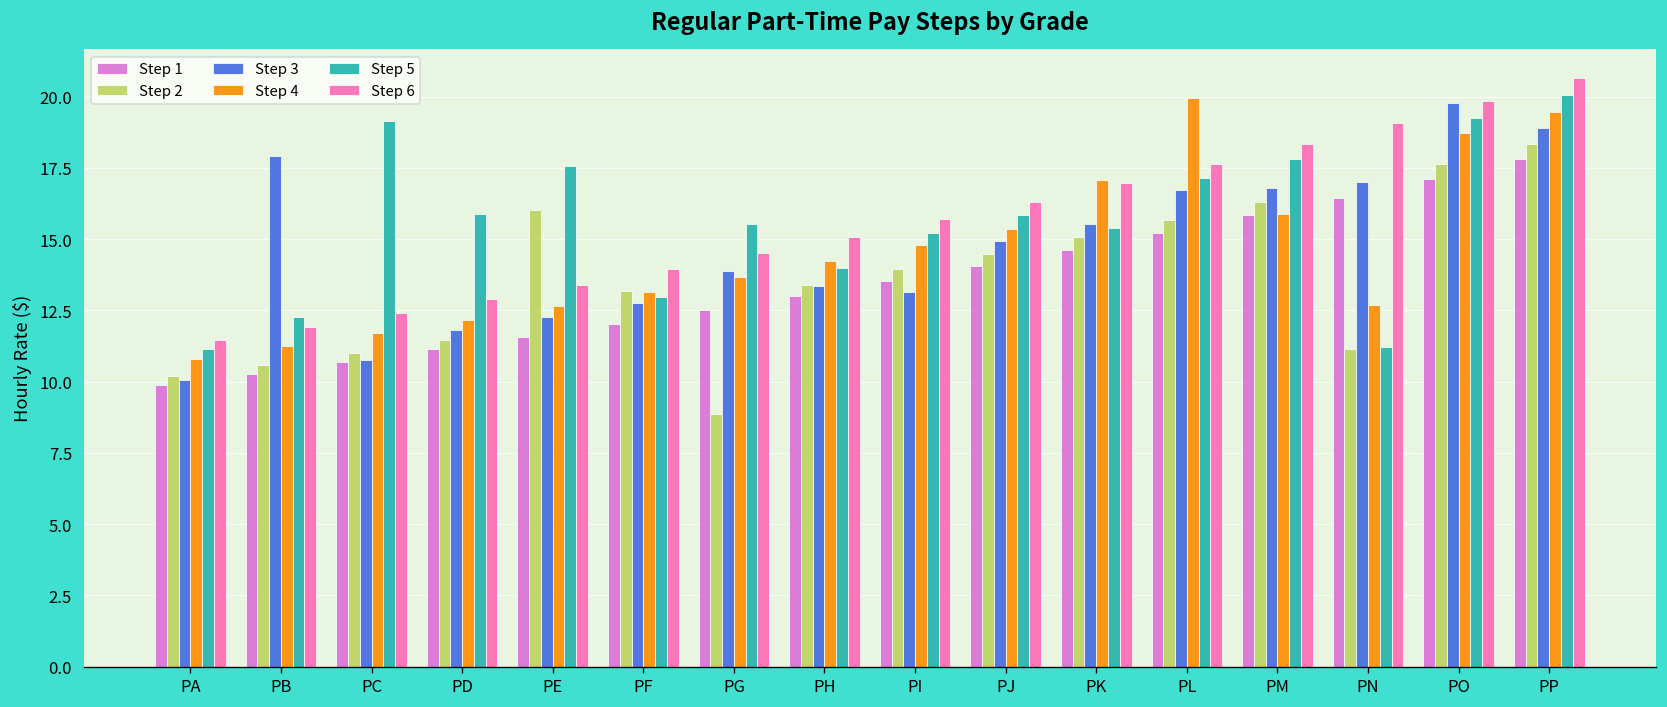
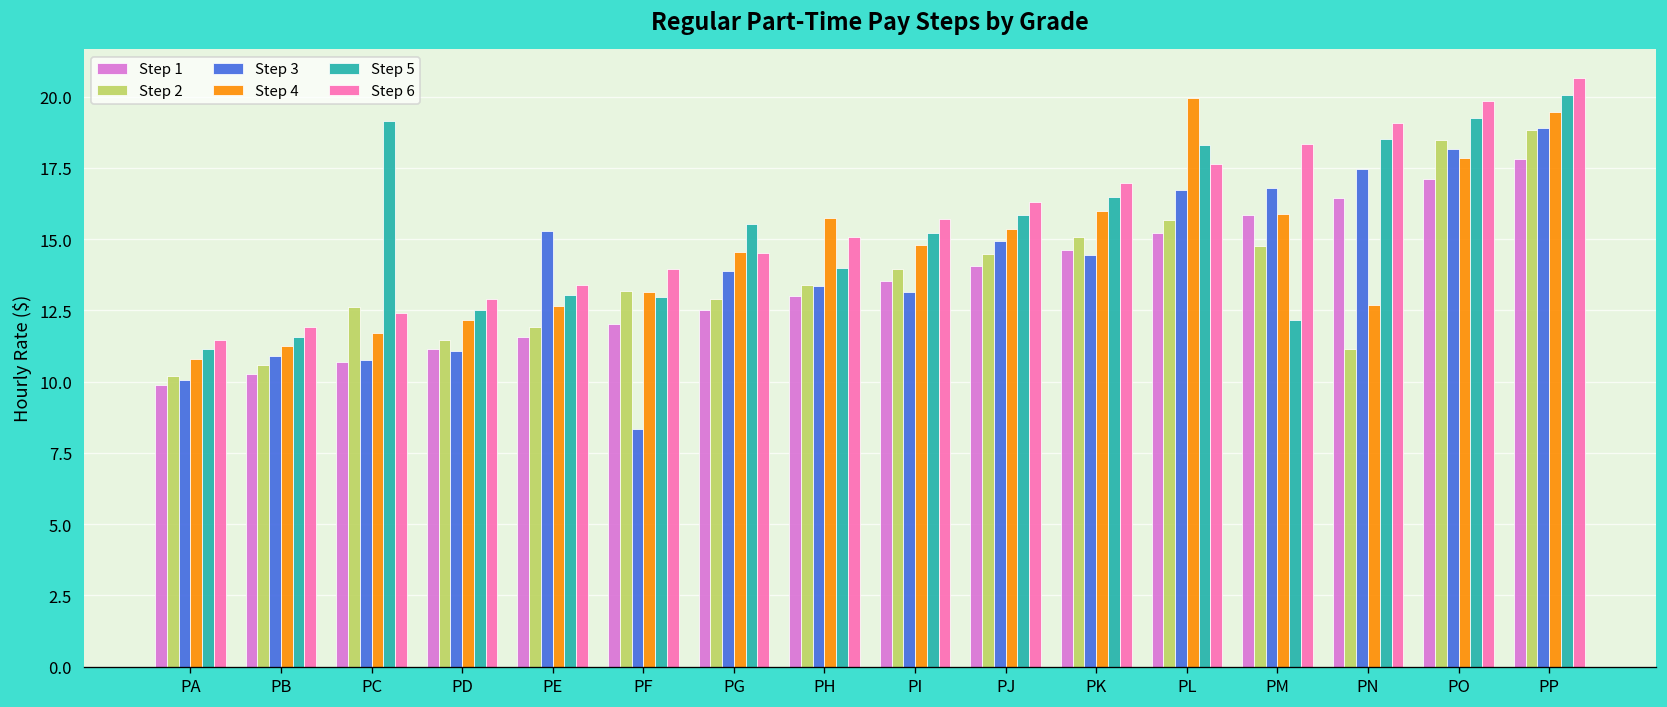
Step 3, PB: 17.9 -> 10.9
Step 5, PB: 12.3 -> 11.6
Step 2, PC: 11.0 -> 12.6
Step 3, PD: 11.8 -> 11.1
Step 5, PD: 15.9 -> 12.5
Step 2, PE: 16.0 -> 11.9
Step 3, PE: 12.3 -> 15.3
Step 5, PE: 17.6 -> 13.0
Step 3, PF: 12.8 -> 8.3
Step 2, PG: 8.9 -> 12.9
Step 4, PG: 13.7 -> 14.5
Step 4, PH: 14.2 -> 15.7
Step 3, PK: 15.5 -> 14.5
Step 4, PK: 17.1 -> 16.0
Step 5, PK: 15.4 -> 16.5
Step 5, PL: 17.1 -> 18.3
Step 2, PM: 16.3 -> 14.8
Step 5, PM: 17.8 -> 12.2
Step 3, PN: 17.0 -> 17.5
Step 5, PN: 11.2 -> 18.5
Step 2, PO: 17.6 -> 18.5
Step 3, PO: 19.8 -> 18.2
Step 4, PO: 18.7 -> 17.8
Step 2, PP: 18.3 -> 18.8
